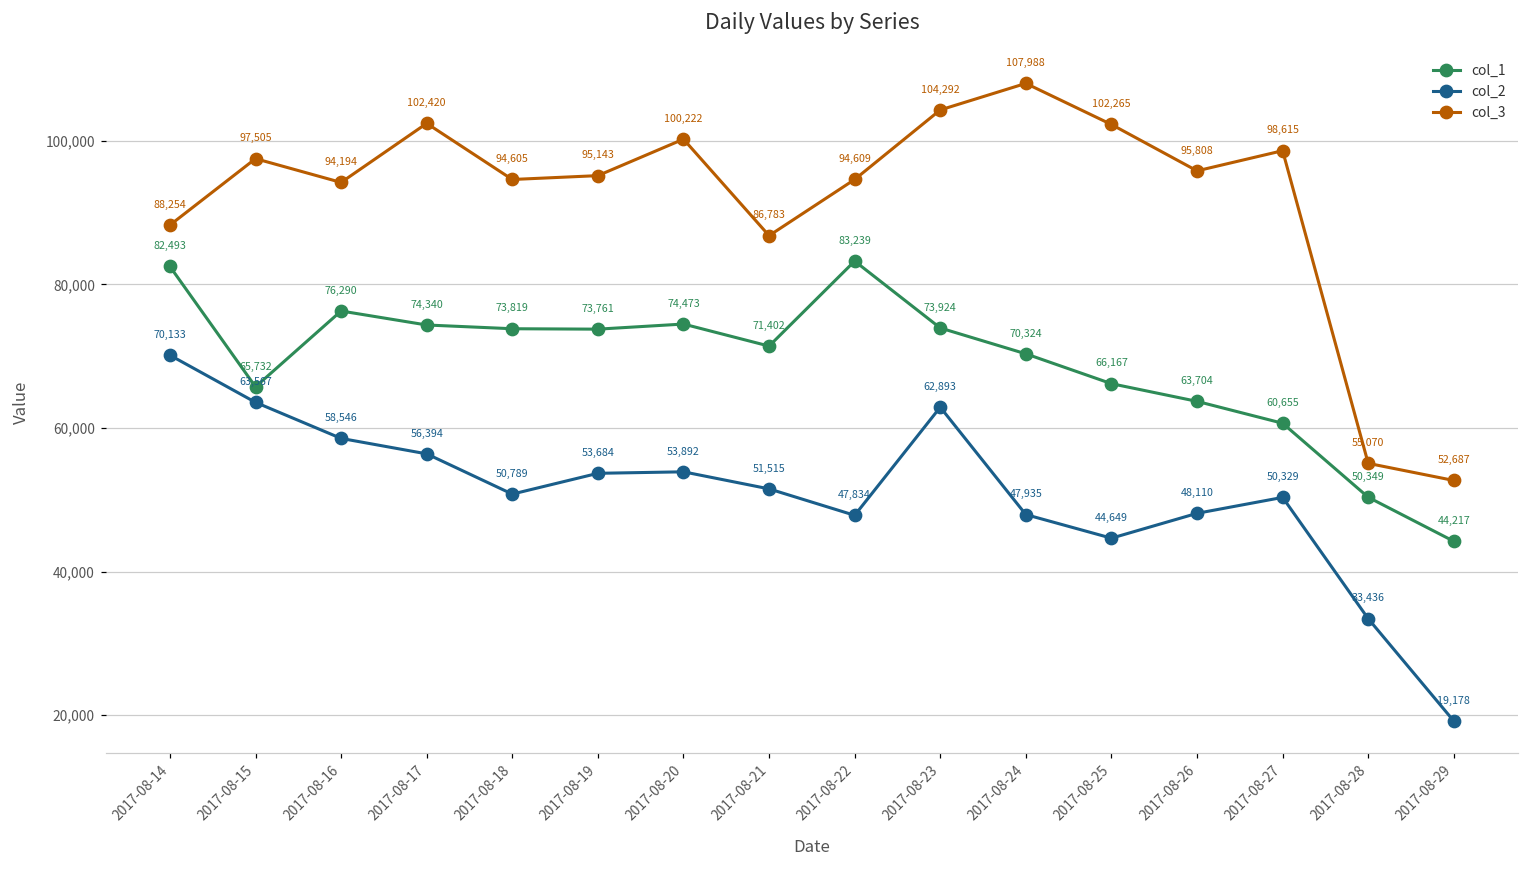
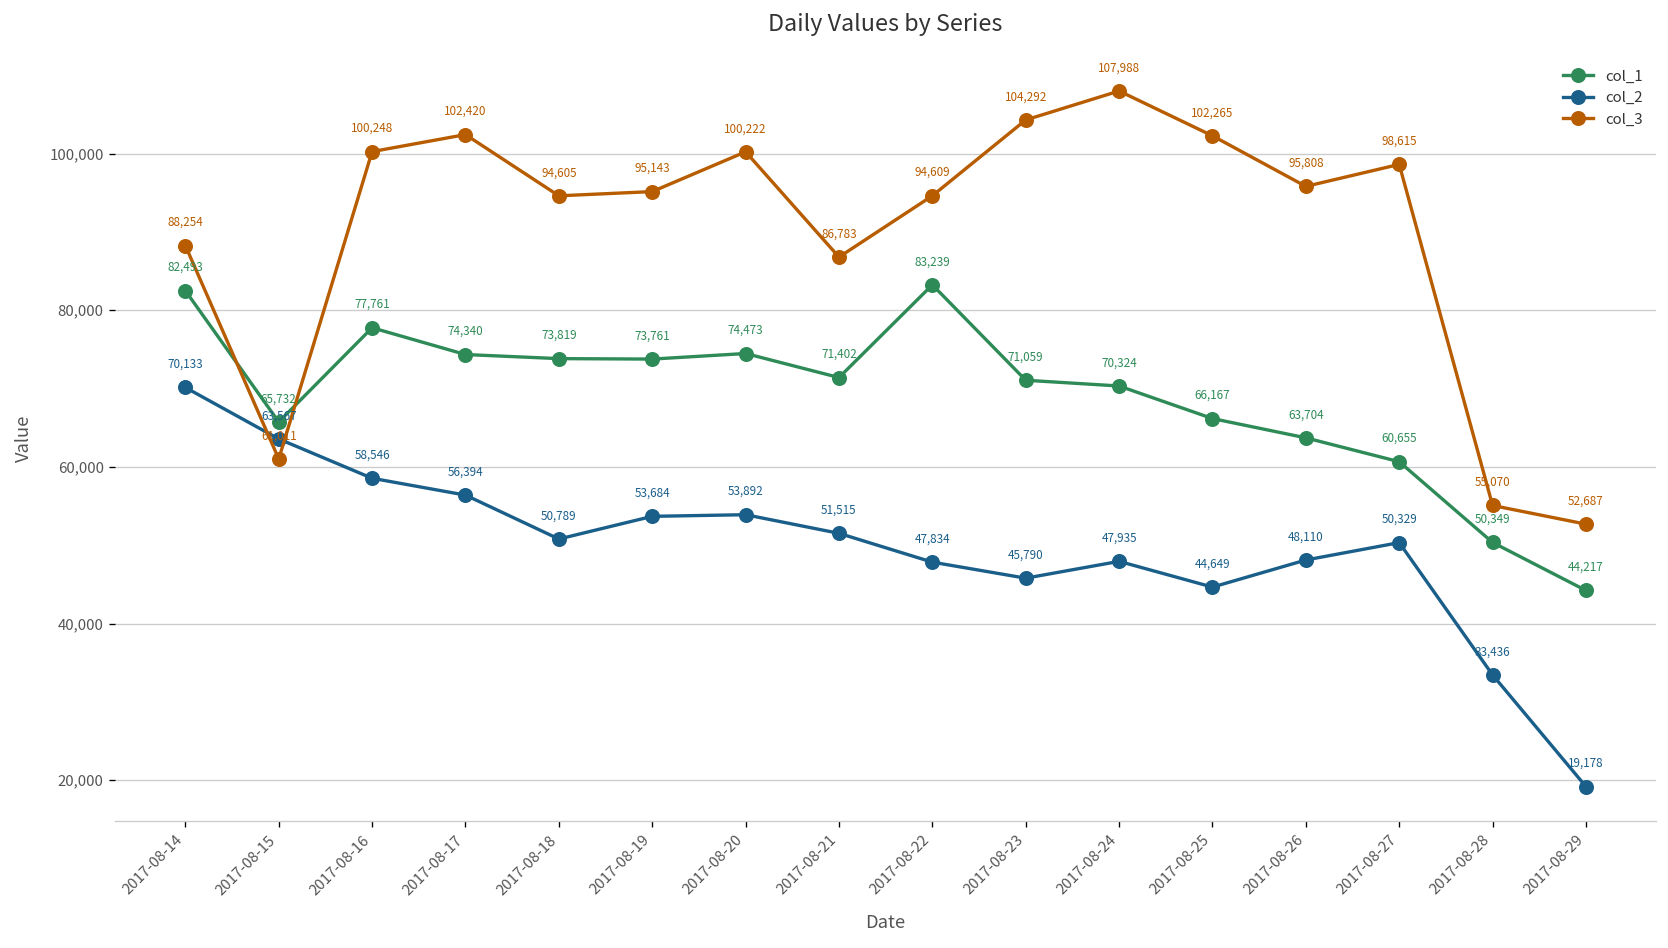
col_3, 2017-08-15: 97,505 -> 61,011
col_1, 2017-08-16: 76,290 -> 77,761
col_3, 2017-08-16: 94,194 -> 100,248
col_1, 2017-08-23: 73,924 -> 71,059
col_2, 2017-08-23: 62,893 -> 45,790
